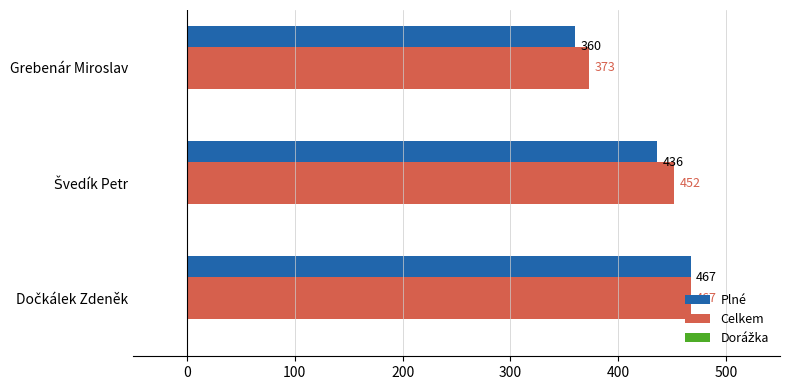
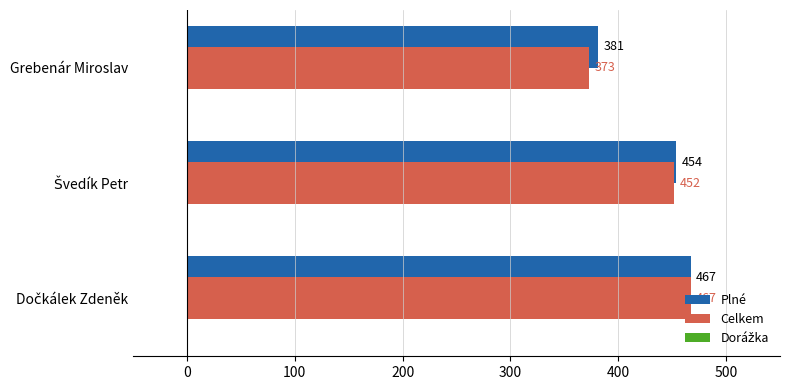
Plné, Grebenár Miroslav: 360 -> 381
Plné, Švedík Petr: 436 -> 454
